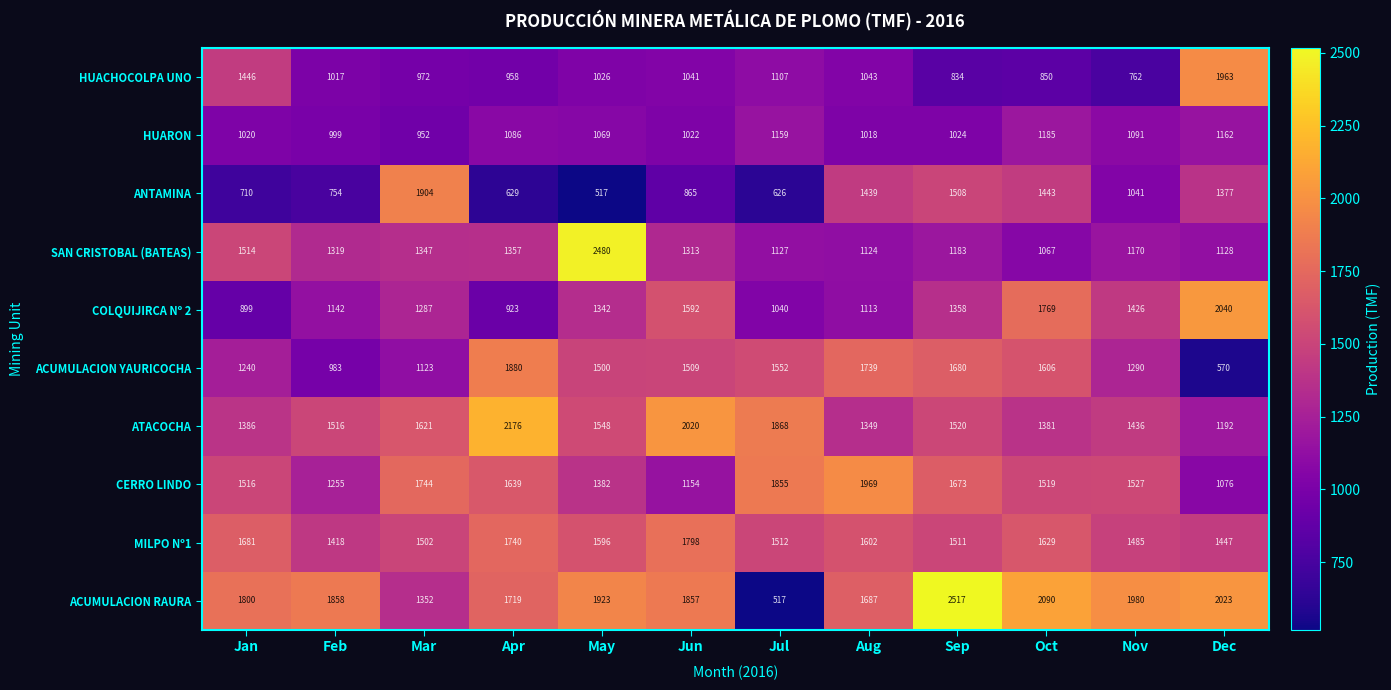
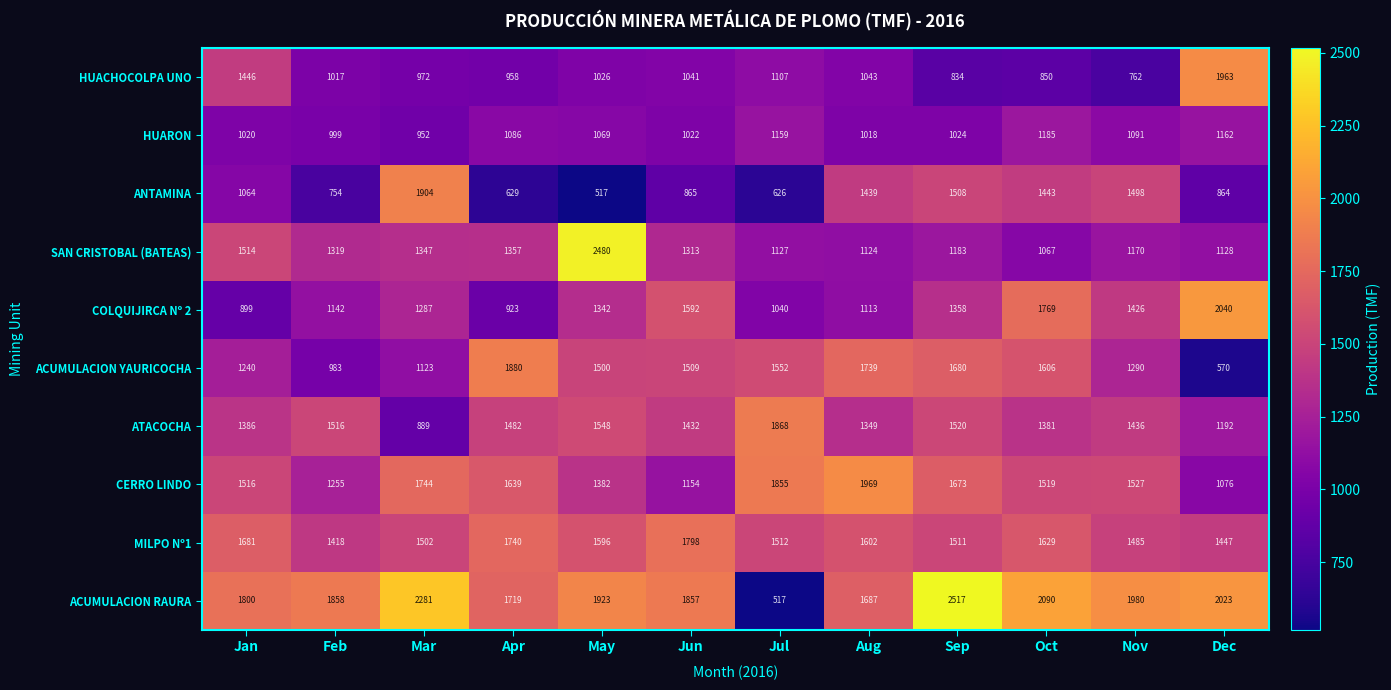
ANTAMINA, Jan: 710 -> 1064
ANTAMINA, Nov: 1041 -> 1498
ANTAMINA, Dec: 1377 -> 864
ATACOCHA, Mar: 1621 -> 889
ATACOCHA, Apr: 2176 -> 1482
ATACOCHA, Jun: 2020 -> 1432
ACUMULACION RAURA, Mar: 1352 -> 2281
